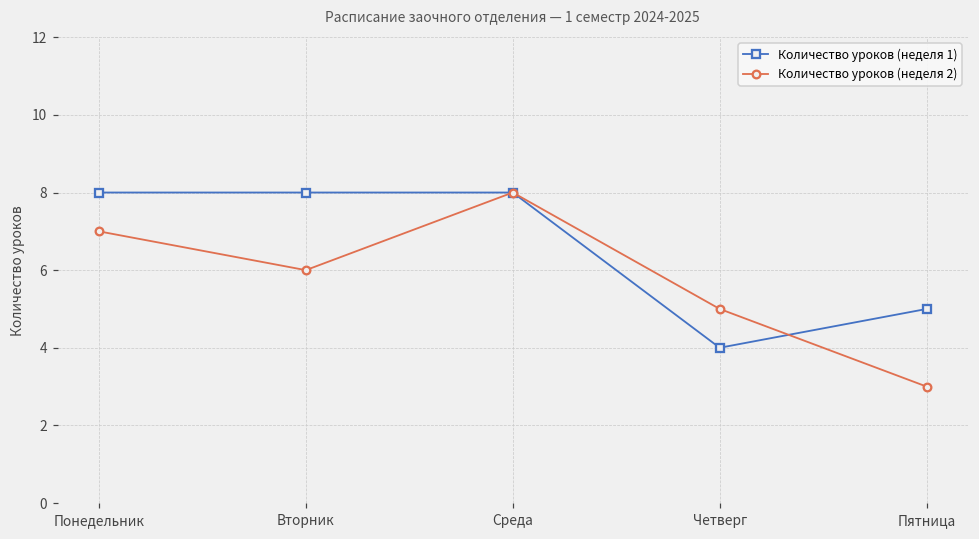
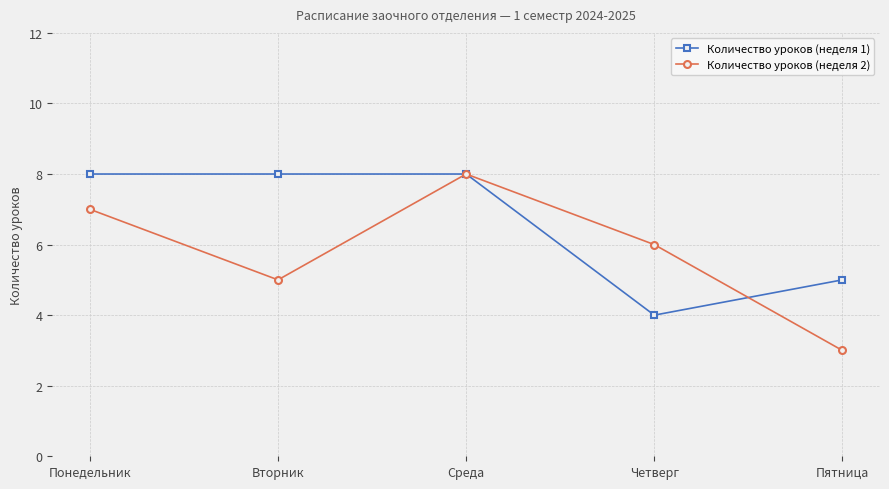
Количество уроков (неделя 2), Вторник: 6 -> 5
Количество уроков (неделя 2), Четверг: 5 -> 6
